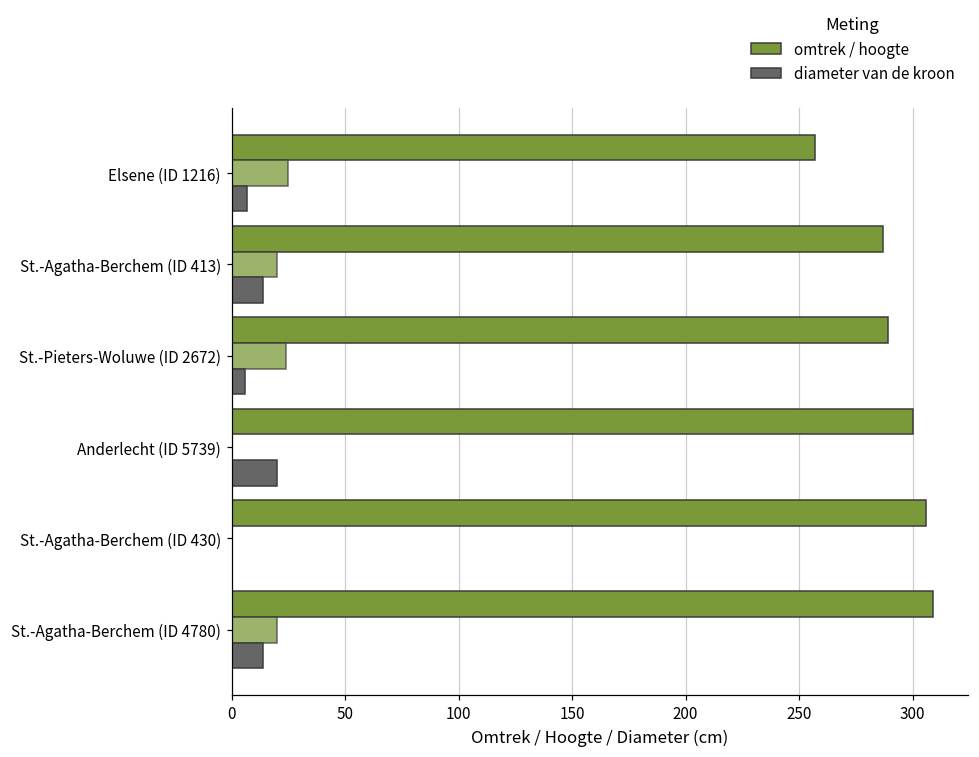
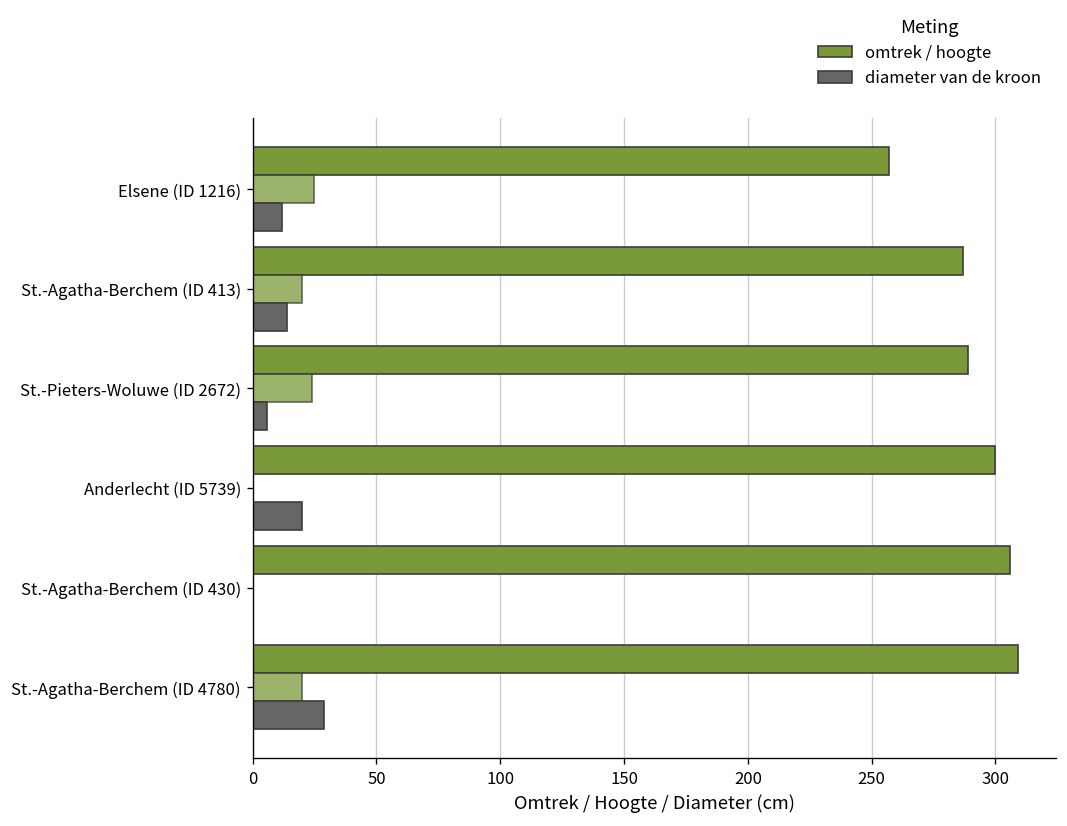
diameter van de kroon, Elsene (ID 1216): 7 -> 12
diameter van de kroon, St.-Agatha-Berchem (ID 4780): 14 -> 29
